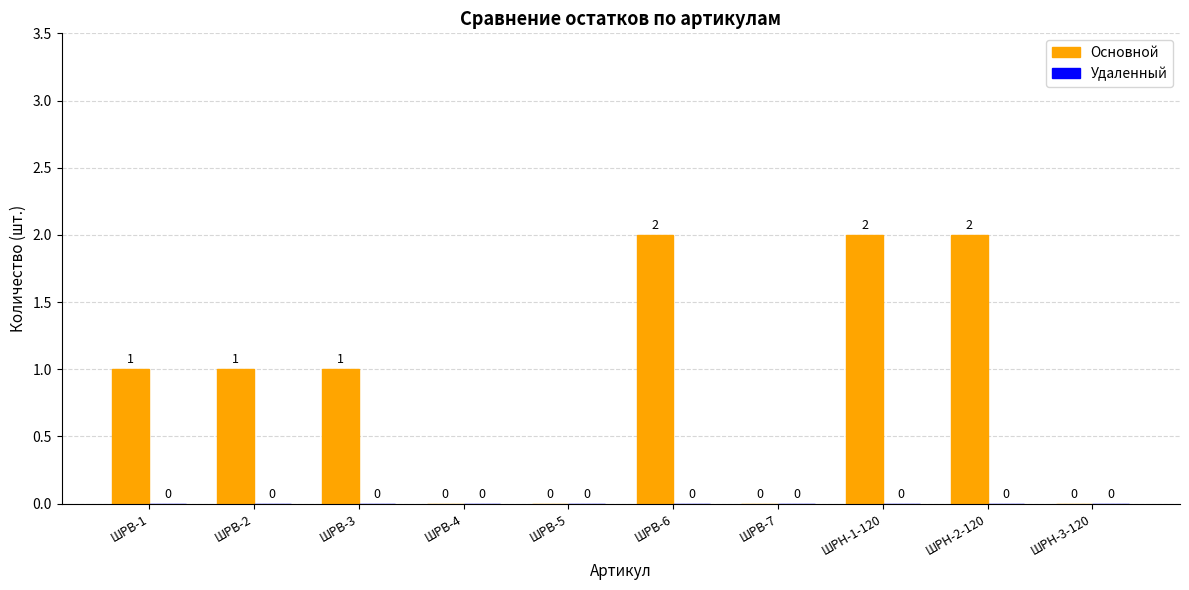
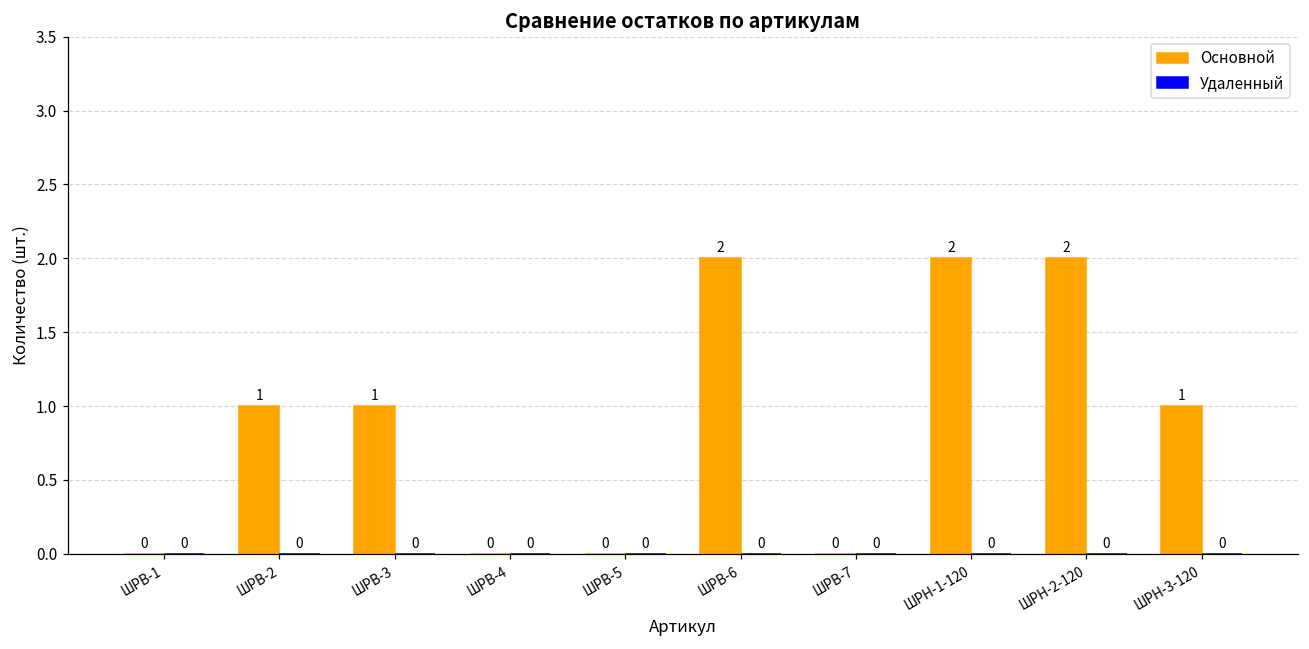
Основной, ШРВ-1: 1 -> 0
Основной, ШРН-3-120: 0 -> 1
